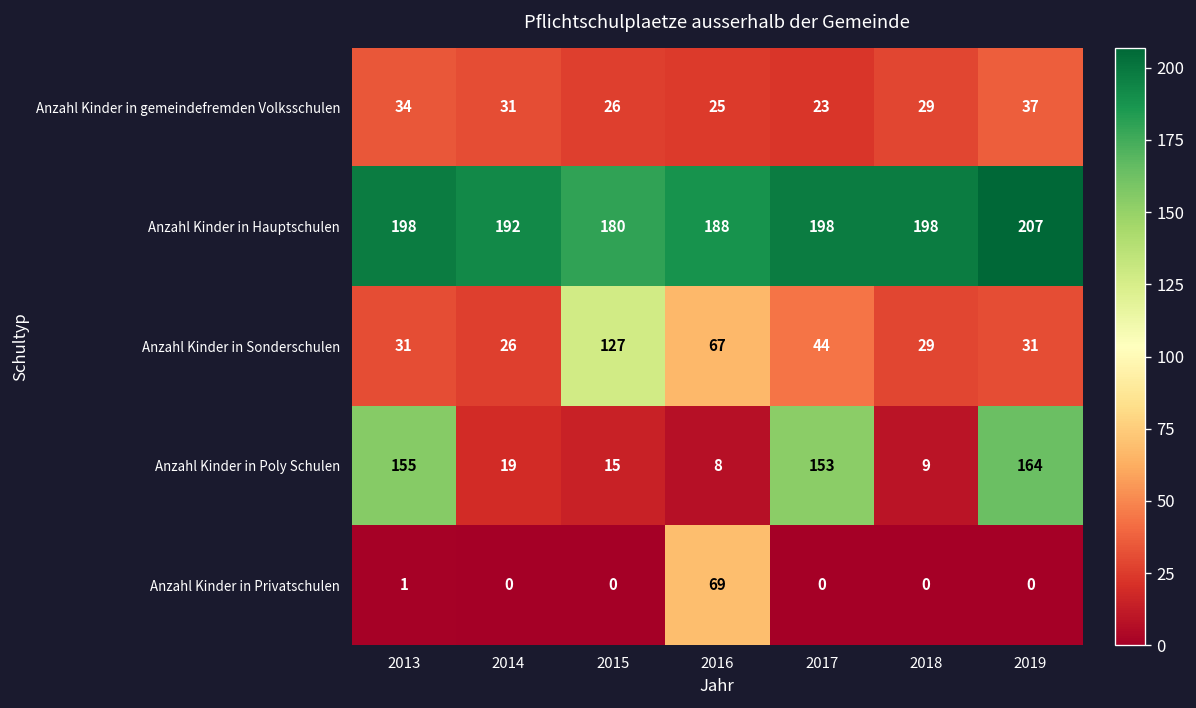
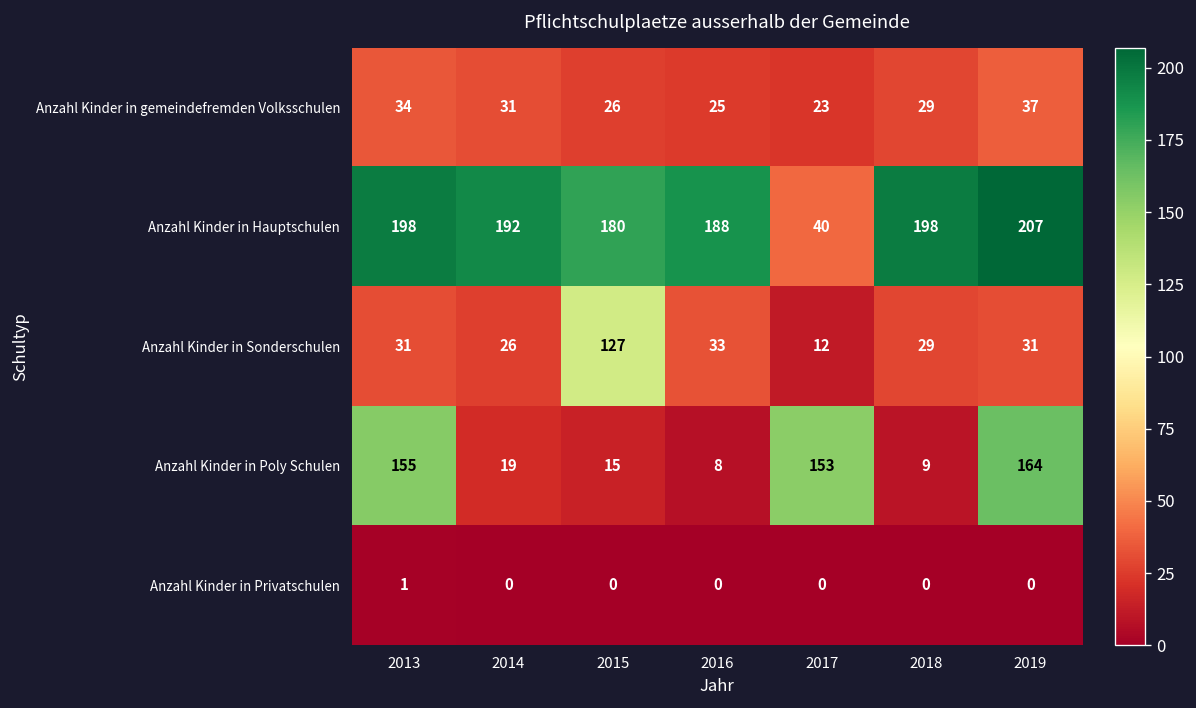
Anzahl Kinder in Hauptschulen, 2017: 198 -> 40
Anzahl Kinder in Sonderschulen, 2016: 67 -> 33
Anzahl Kinder in Sonderschulen, 2017: 44 -> 12
Anzahl Kinder in Privatschulen, 2016: 69 -> 0
